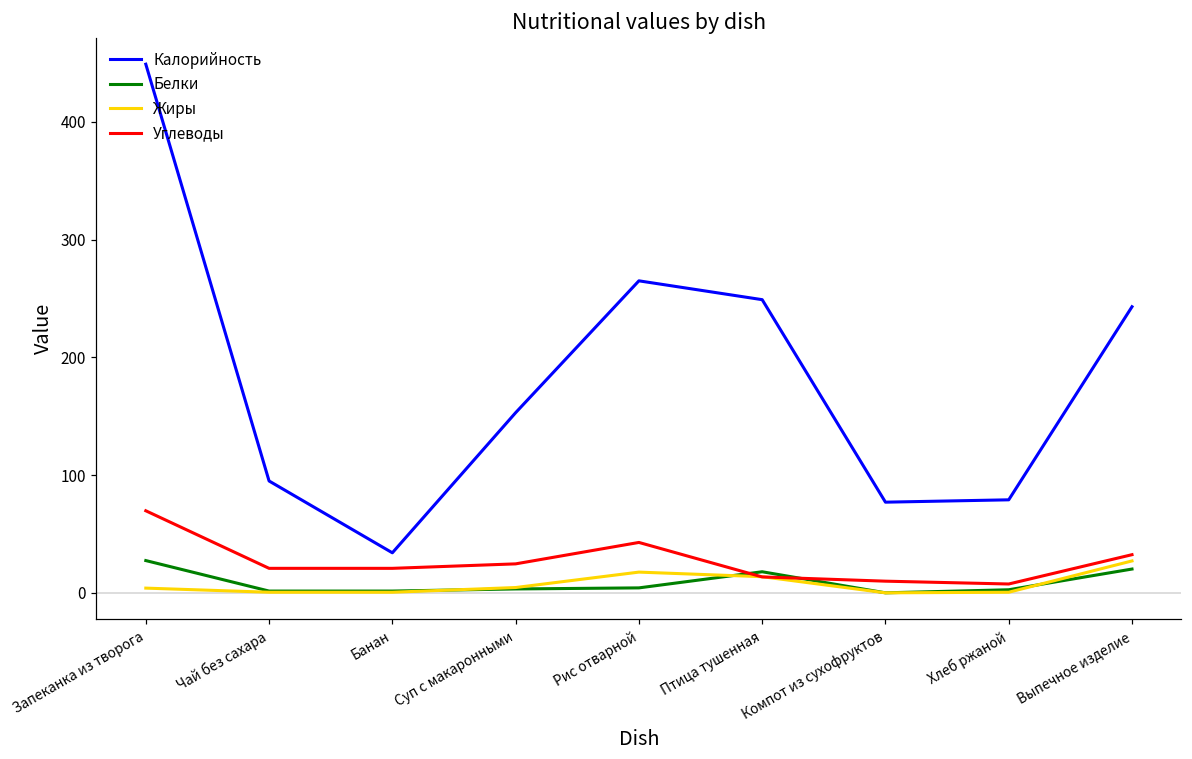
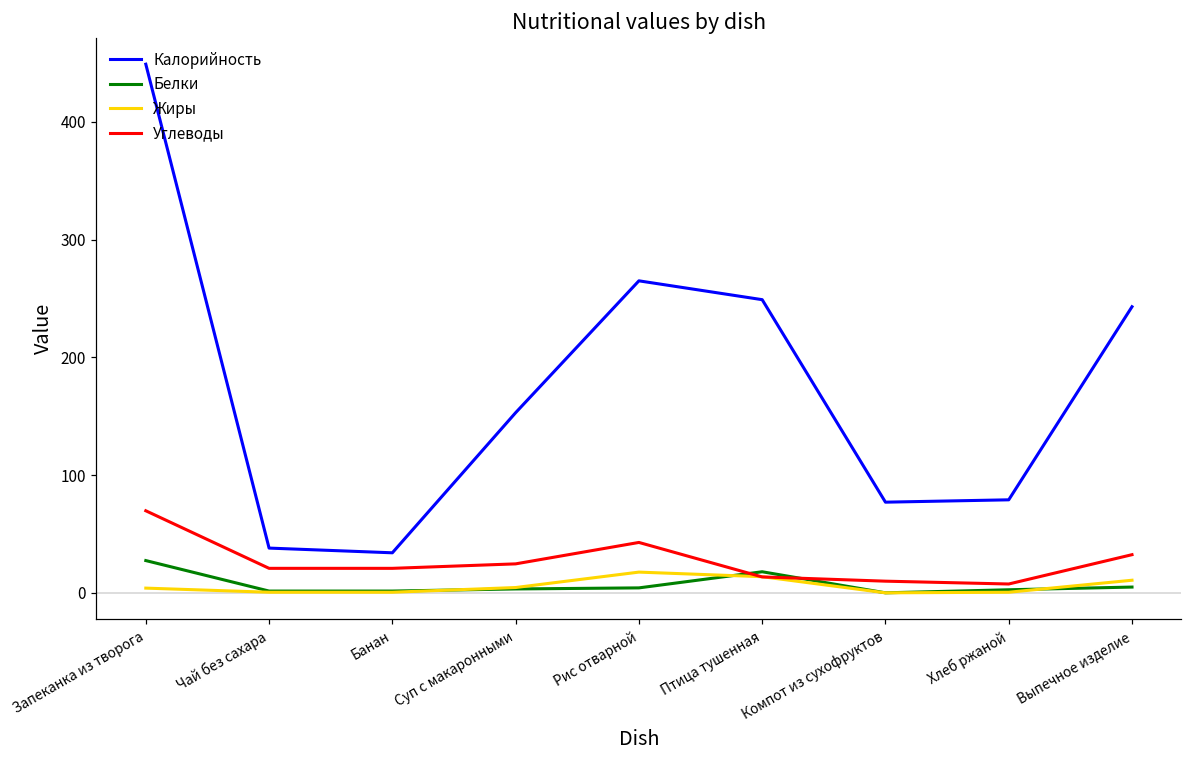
Калорийность, Чай без сахара: 95 -> 38
Белки, Выпечное изделие: 20 -> 5
Жиры, Выпечное изделие: 27 -> 11
